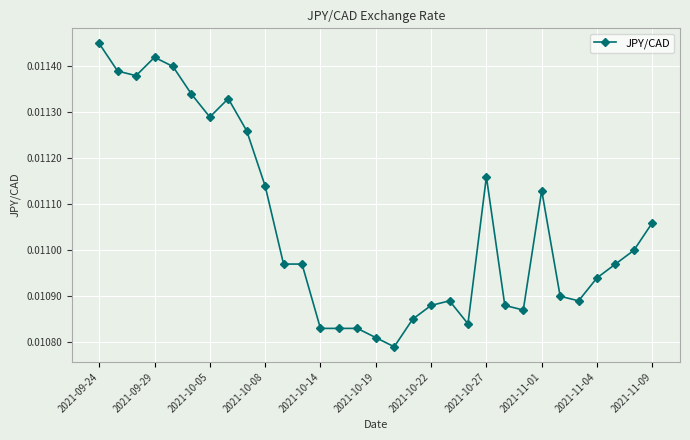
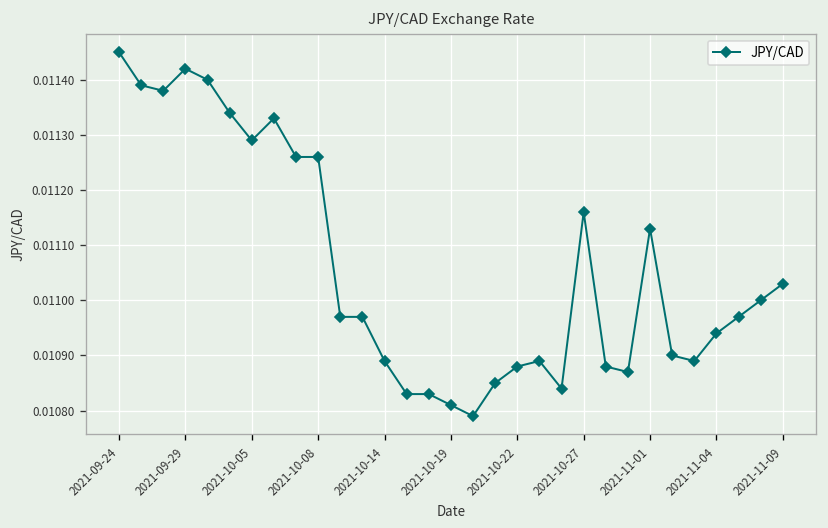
2021-10-08: 0.01114 -> 0.01126
2021-10-14: 0.01083 -> 0.01089
2021-11-09: 0.01106 -> 0.01103
